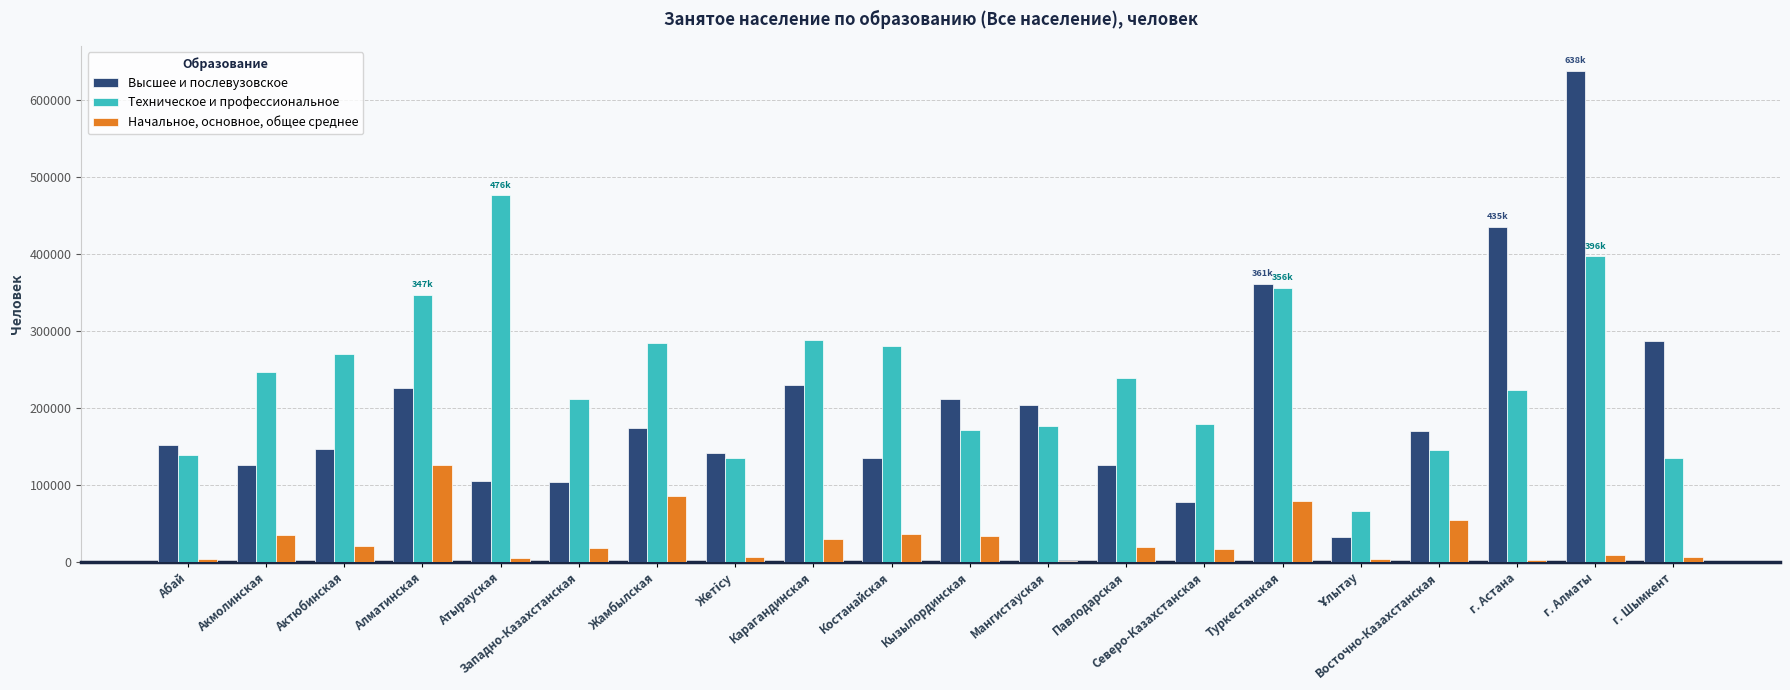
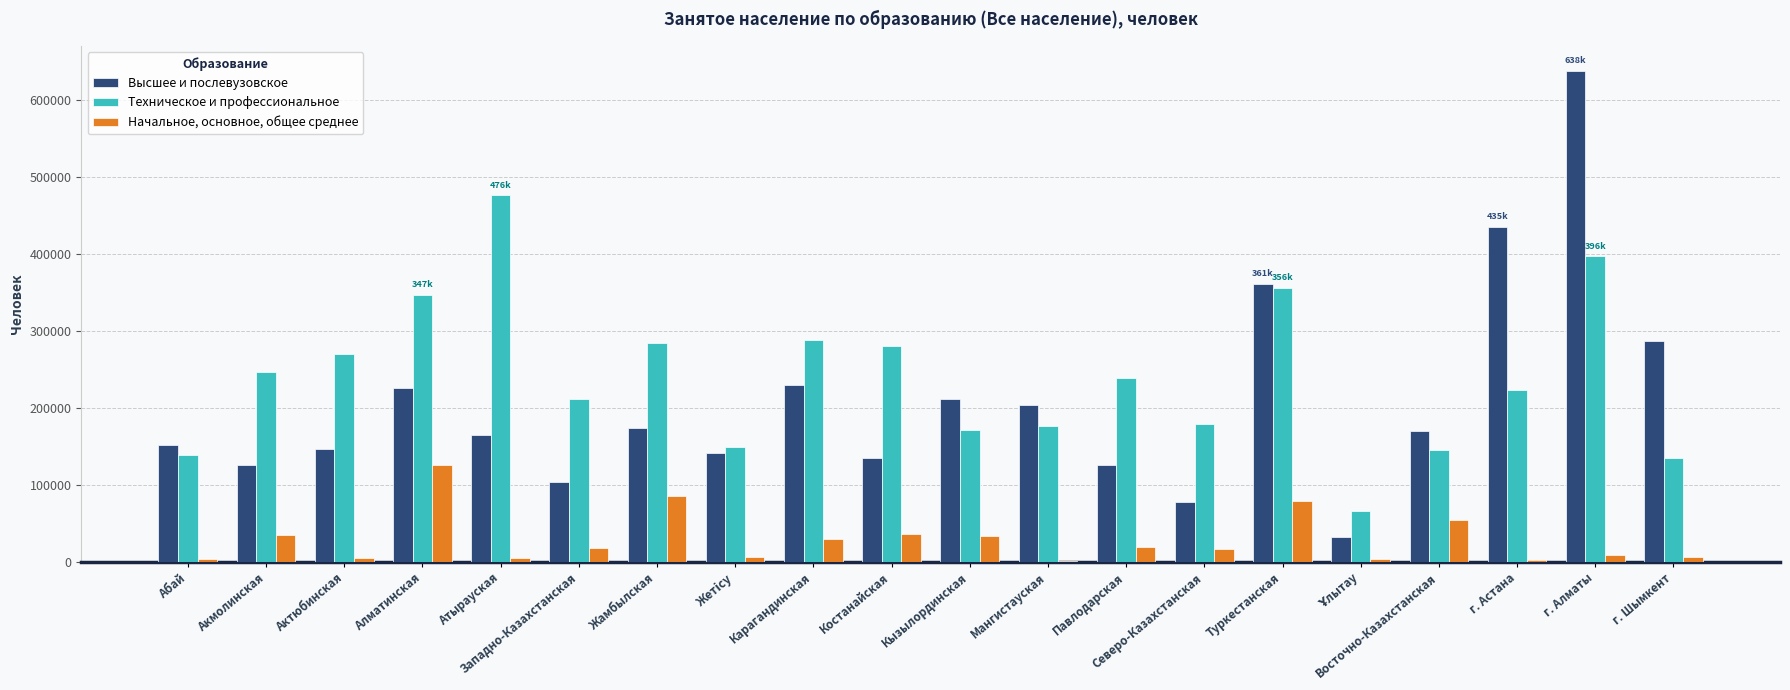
Начальное, основное, общее среднее, Актюбинская: 20000 -> 10000
Высшее и послевузовское, Атырауская: 110000 -> 170000
Техническое и профессиональное, Жетісу: 140000 -> 150000
